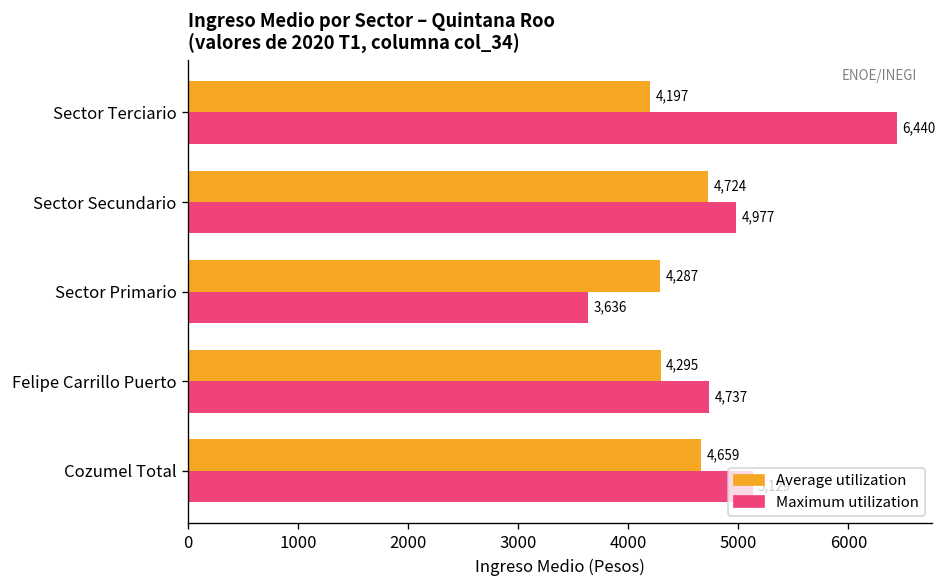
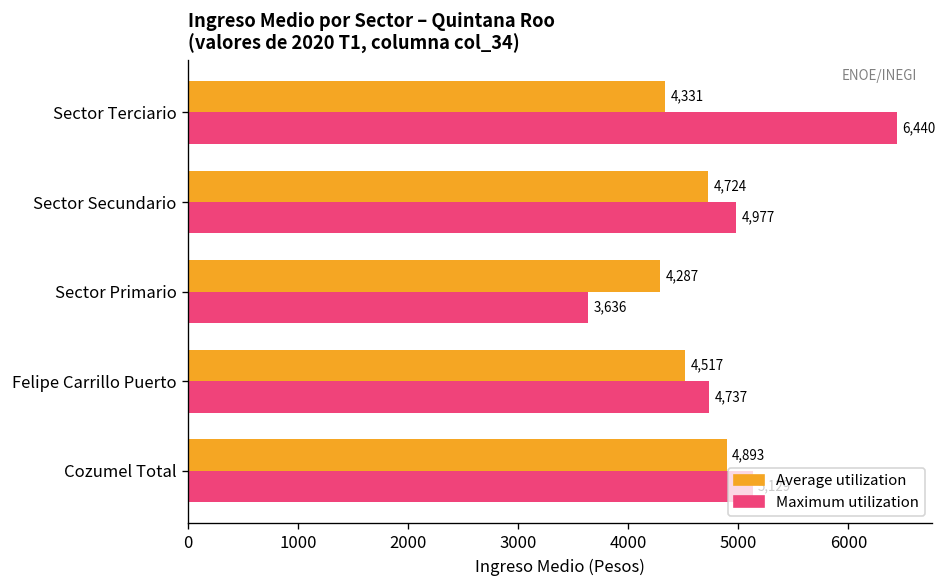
Average utilization, Sector Terciario: 4,197 -> 4,331
Average utilization, Felipe Carrillo Puerto: 4,295 -> 4,517
Average utilization, Cozumel Total: 4,659 -> 4,893
